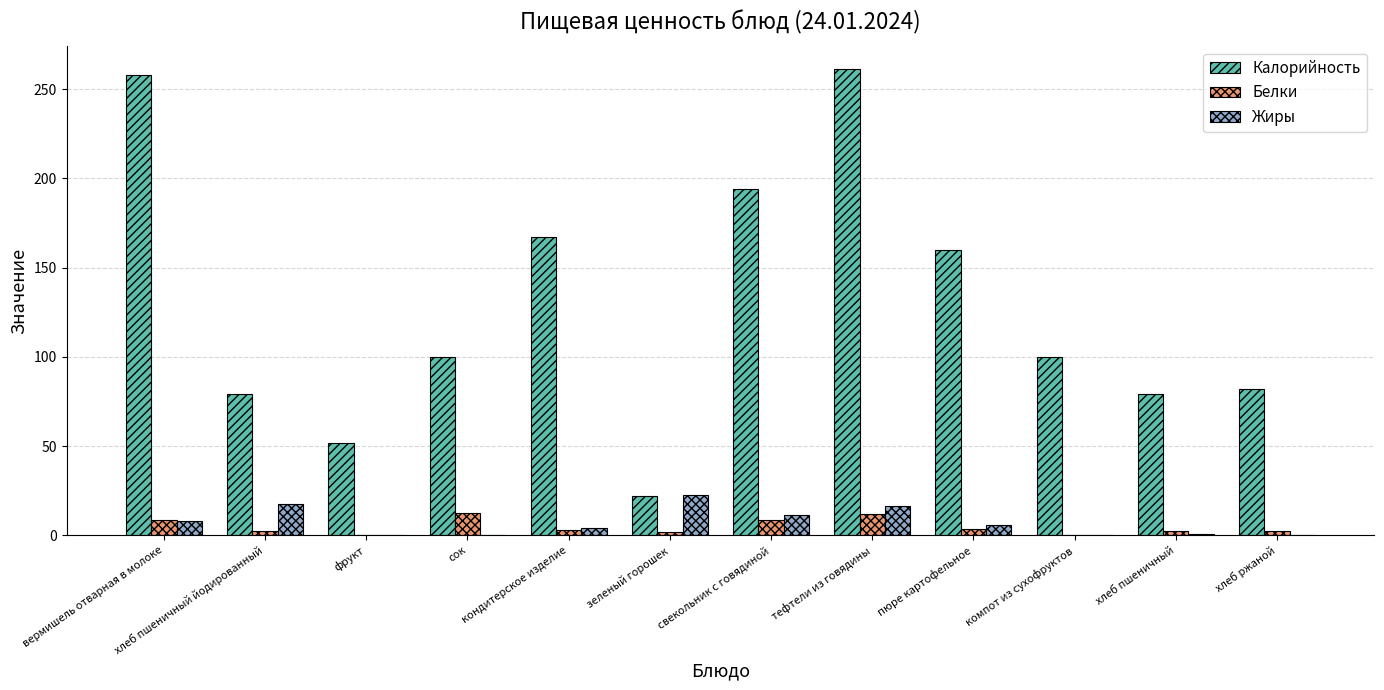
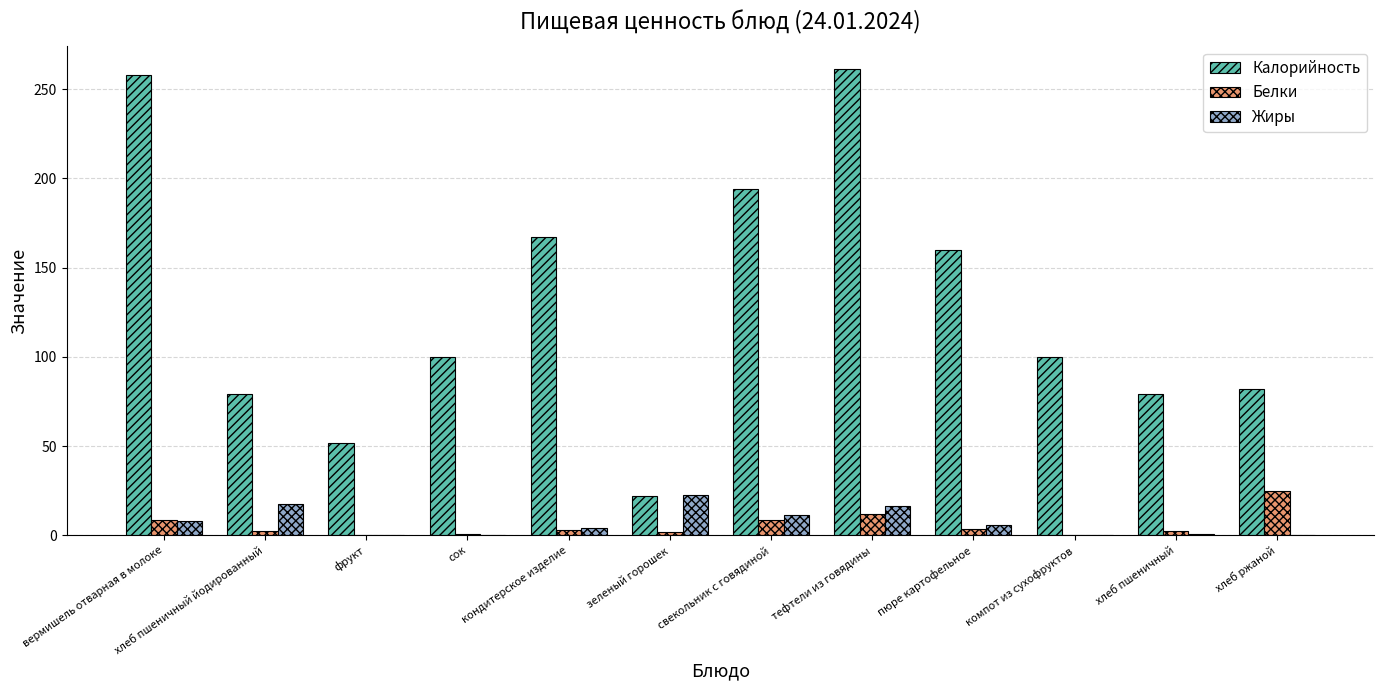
Белки, сок: 12 -> 1
Белки, хлеб ржаной: 3 -> 25
